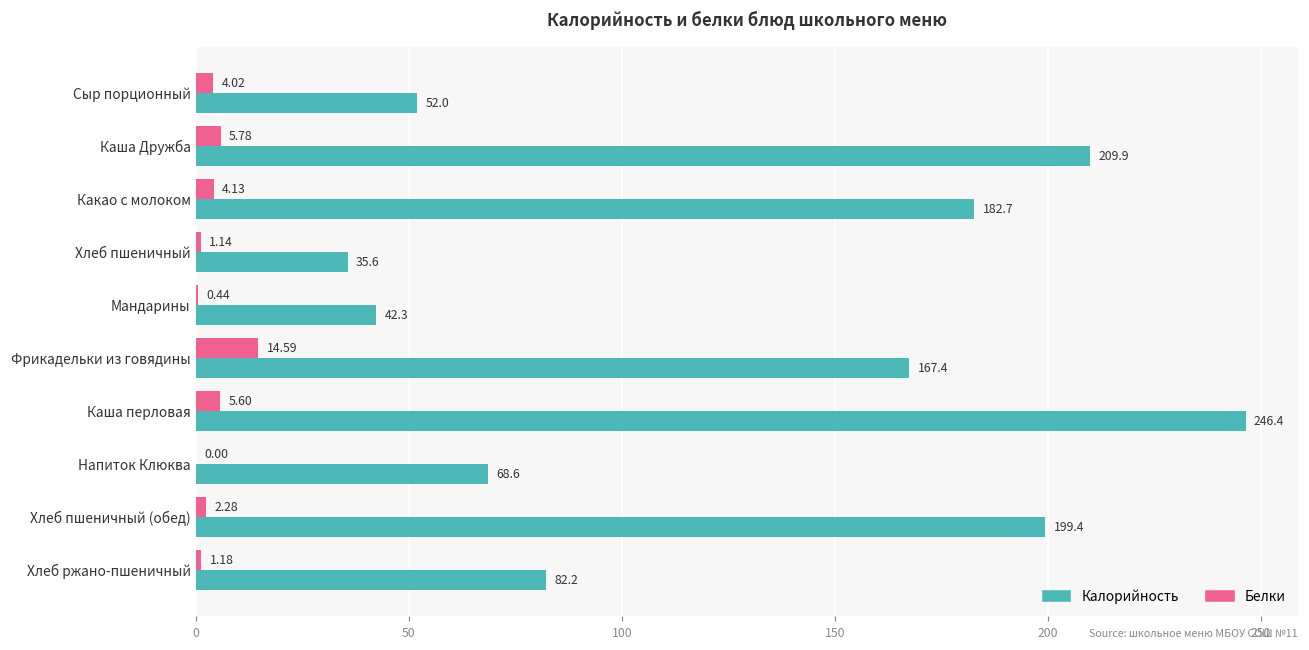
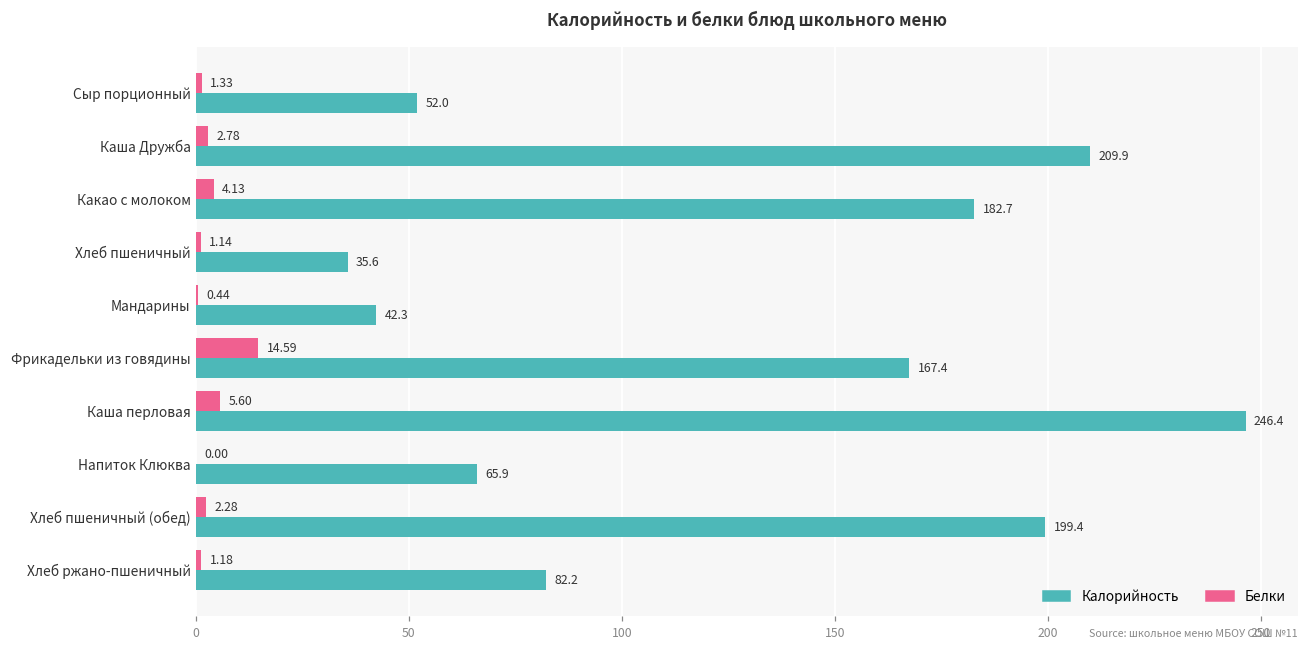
Белки, Сыр порционный: 4.02 -> 1.33
Белки, Каша Дружба: 5.78 -> 2.78
Калорийность, Напиток Клюква: 68.6 -> 65.9
